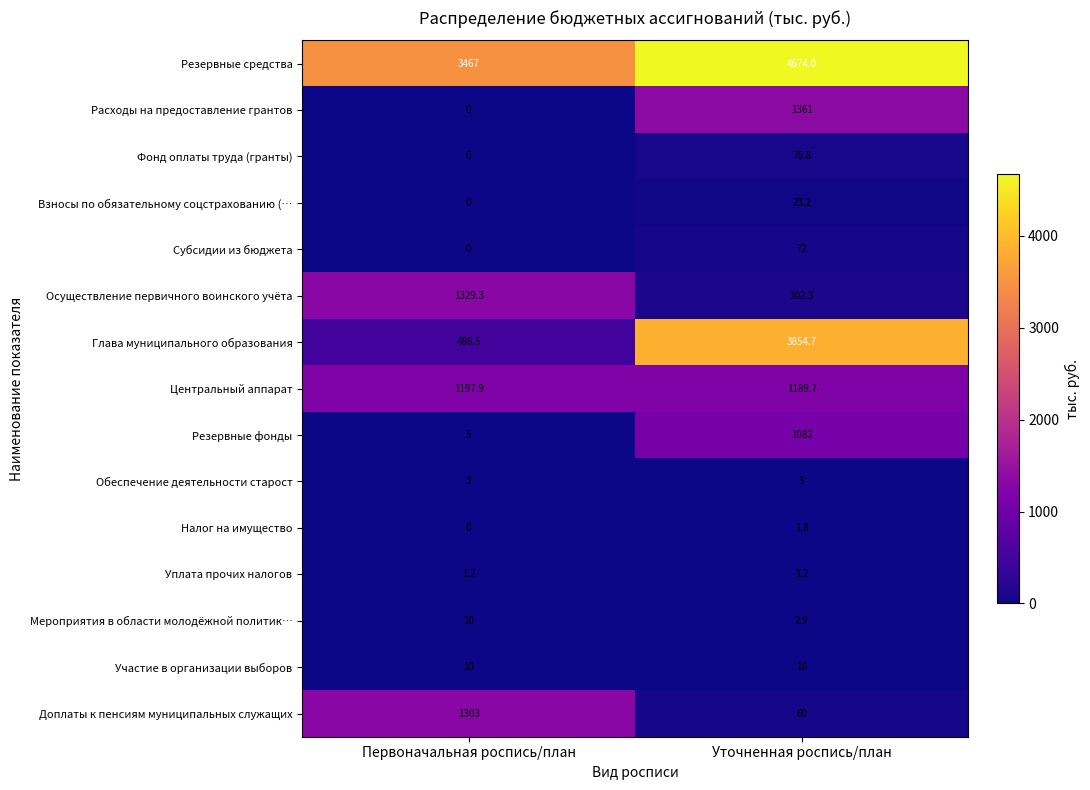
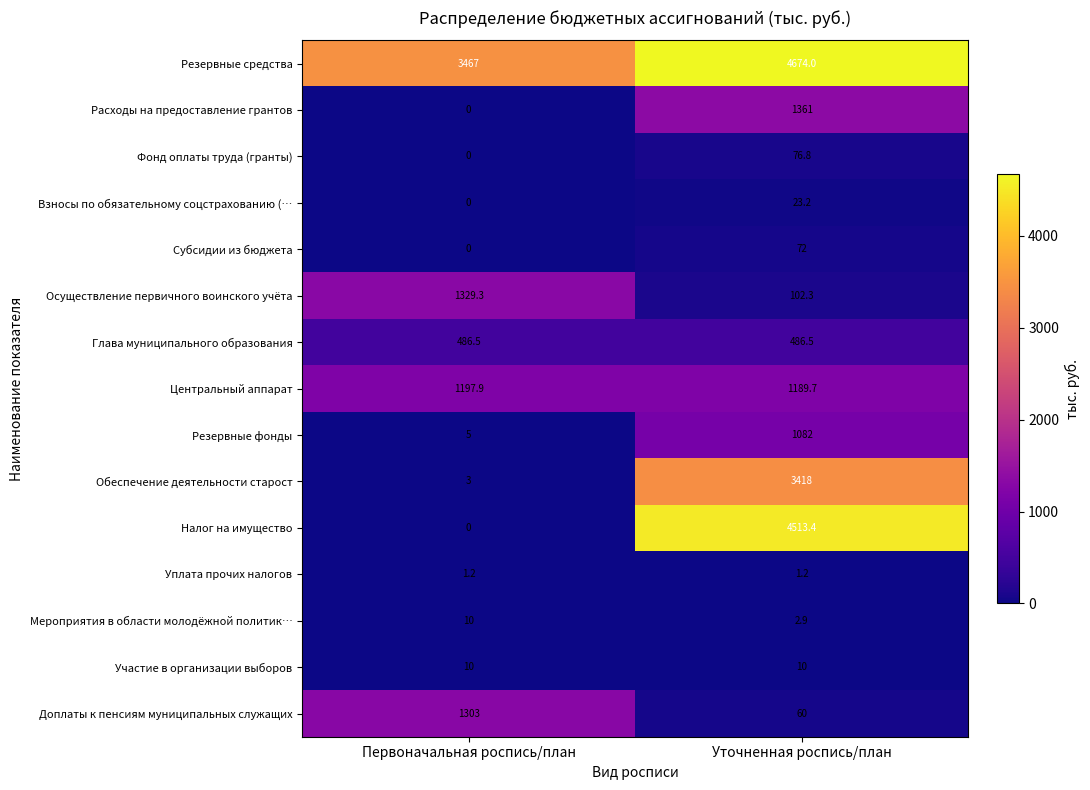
Глава муниципального образования, Уточненная роспись/план: 3854.7 -> 486.5
Обеспечение деятельности старост, Уточненная роспись/план: 3 -> 3418
Налог на имущество, Уточненная роспись/план: 1.8 -> 4513.4
